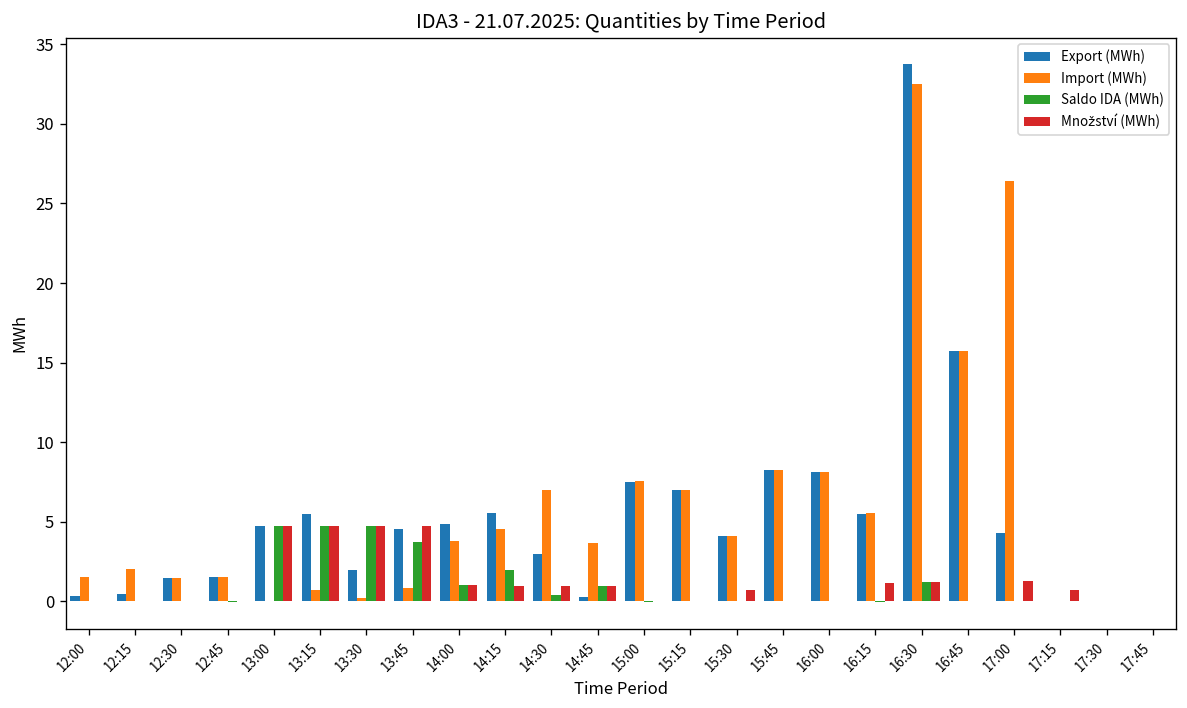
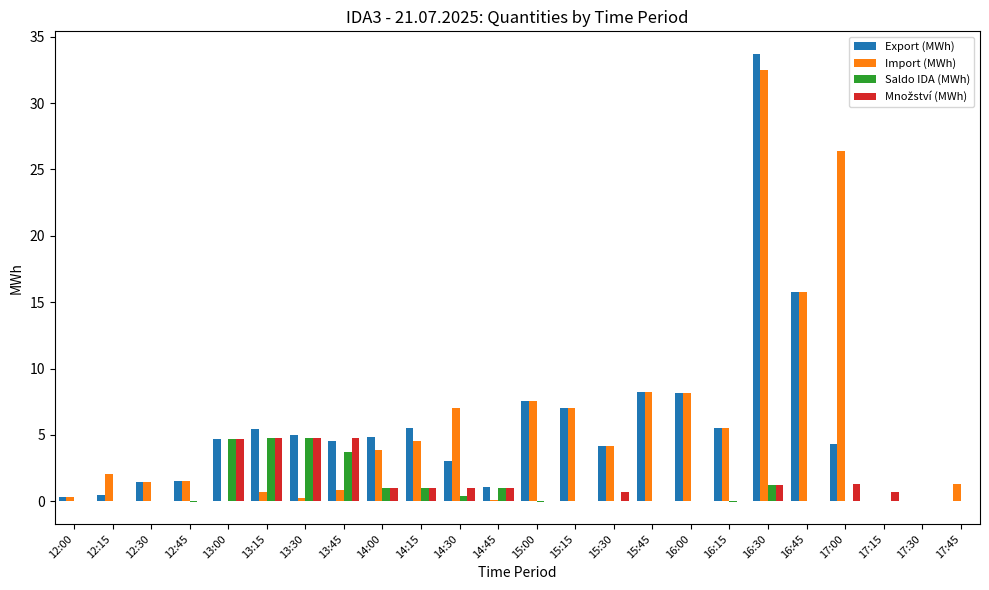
Import (MWh), 12:00: 1.5 -> 0.3
Export (MWh), 13:30: 2.0 -> 5.0
Saldo IDA (MWh), 14:15: 2 -> 1
Export (MWh), 14:45: 0.3 -> 1.1
Import (MWh), 14:45: 3.7 -> 0.1
Množství (MWh), 16:15: 1.1 -> 0.0
Import (MWh), 17:45: 0.0 -> 1.3
